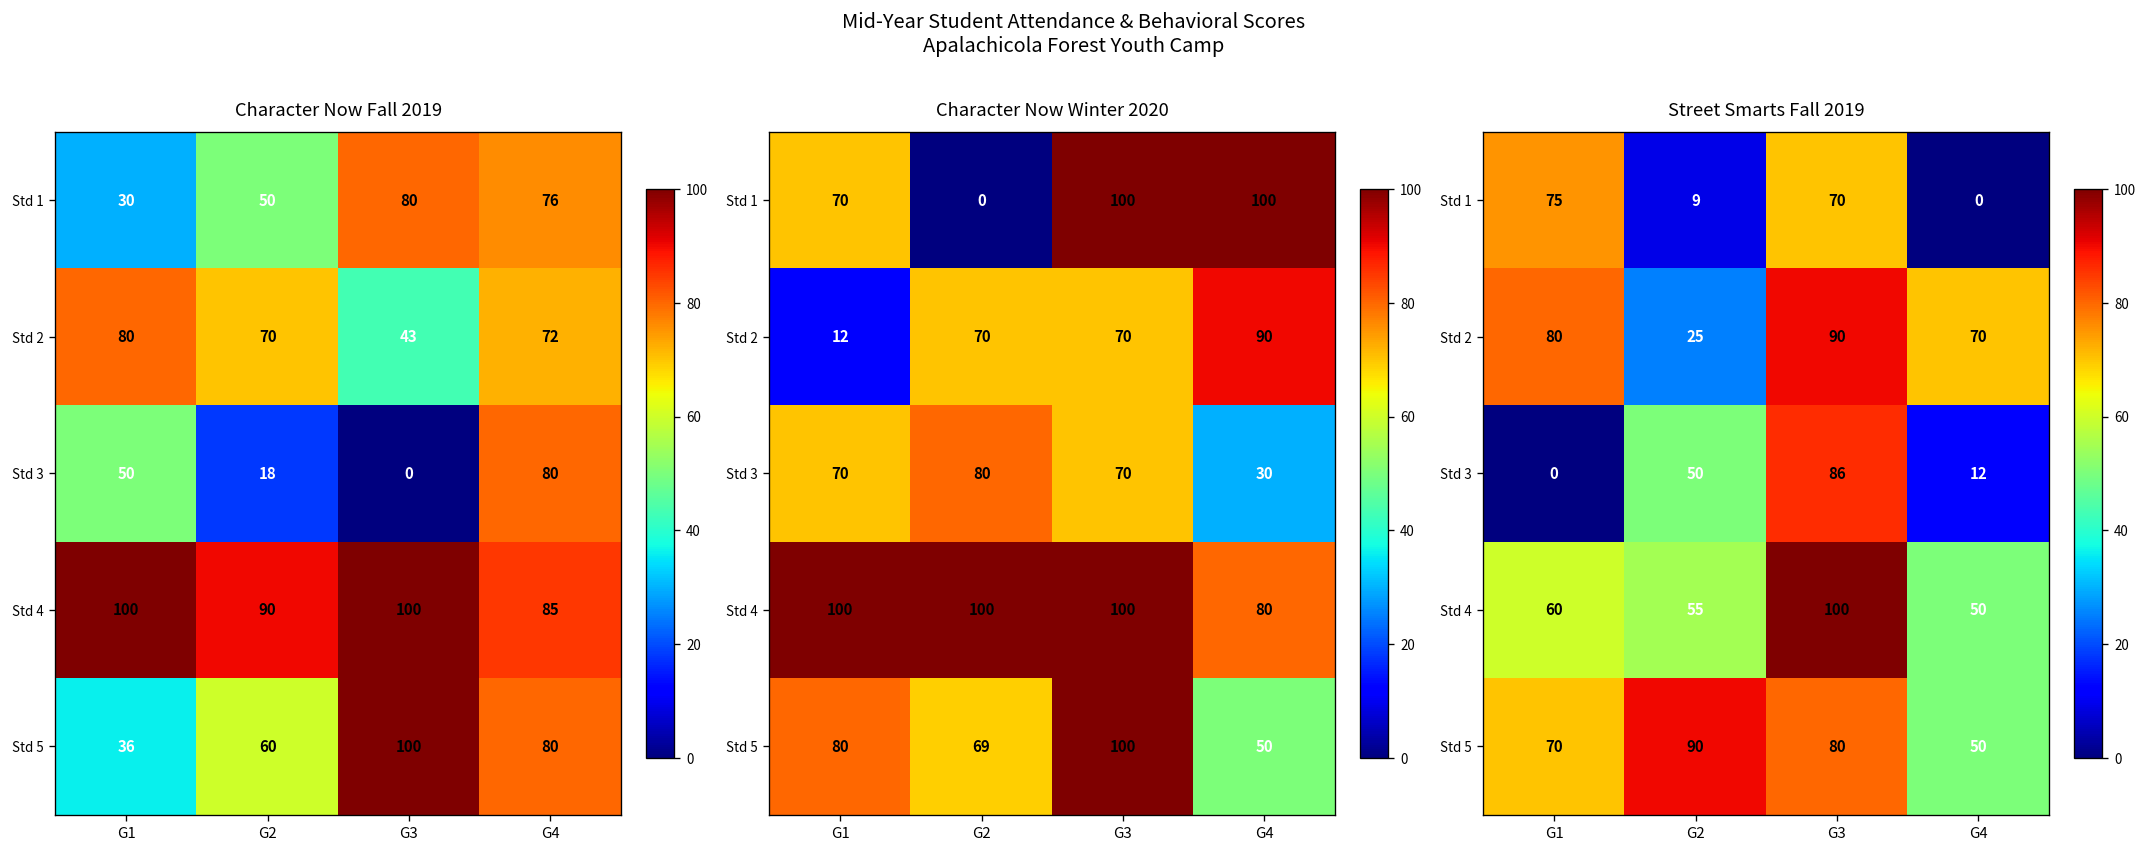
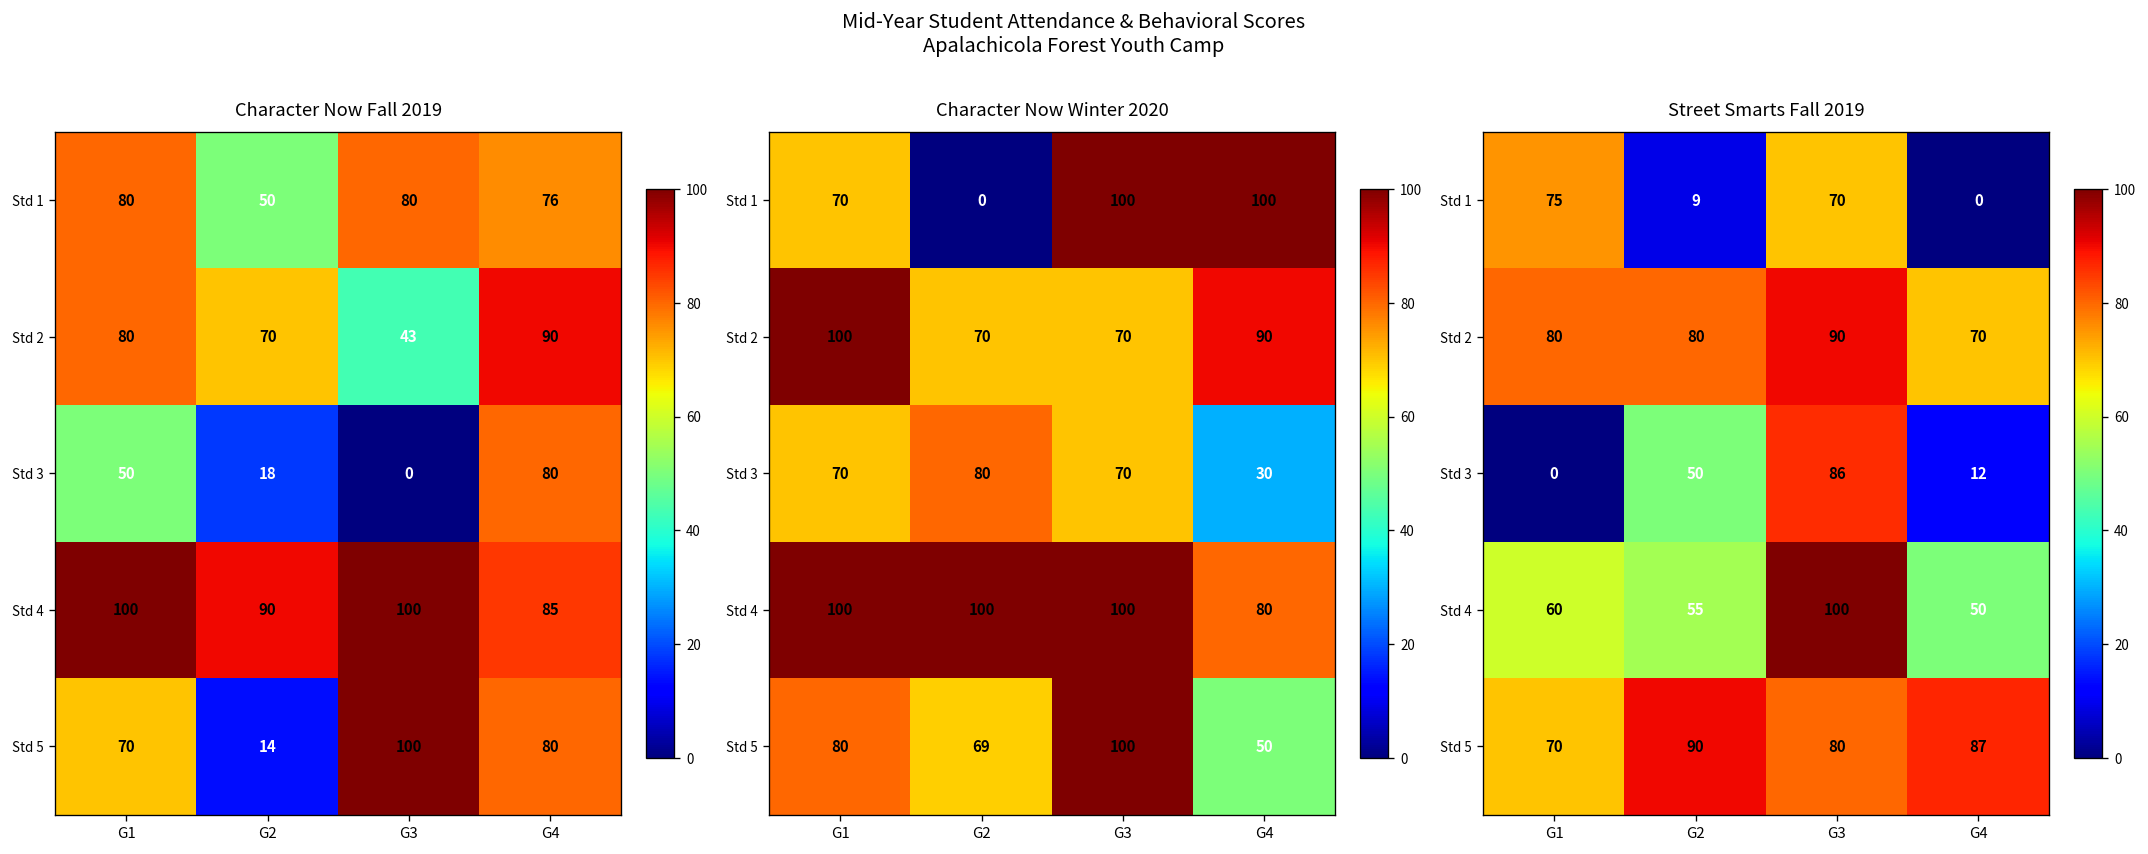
Character Now Fall 2019, Std 1, G1: 30 -> 80
Character Now Fall 2019, Std 2, G4: 72 -> 90
Character Now Fall 2019, Std 5, G1: 36 -> 70
Character Now Fall 2019, Std 5, G2: 60 -> 14
Character Now Winter 2020, Std 2, G1: 12 -> 100
Street Smarts Fall 2019, Std 2, G2: 25 -> 80
Street Smarts Fall 2019, Std 5, G4: 50 -> 87
